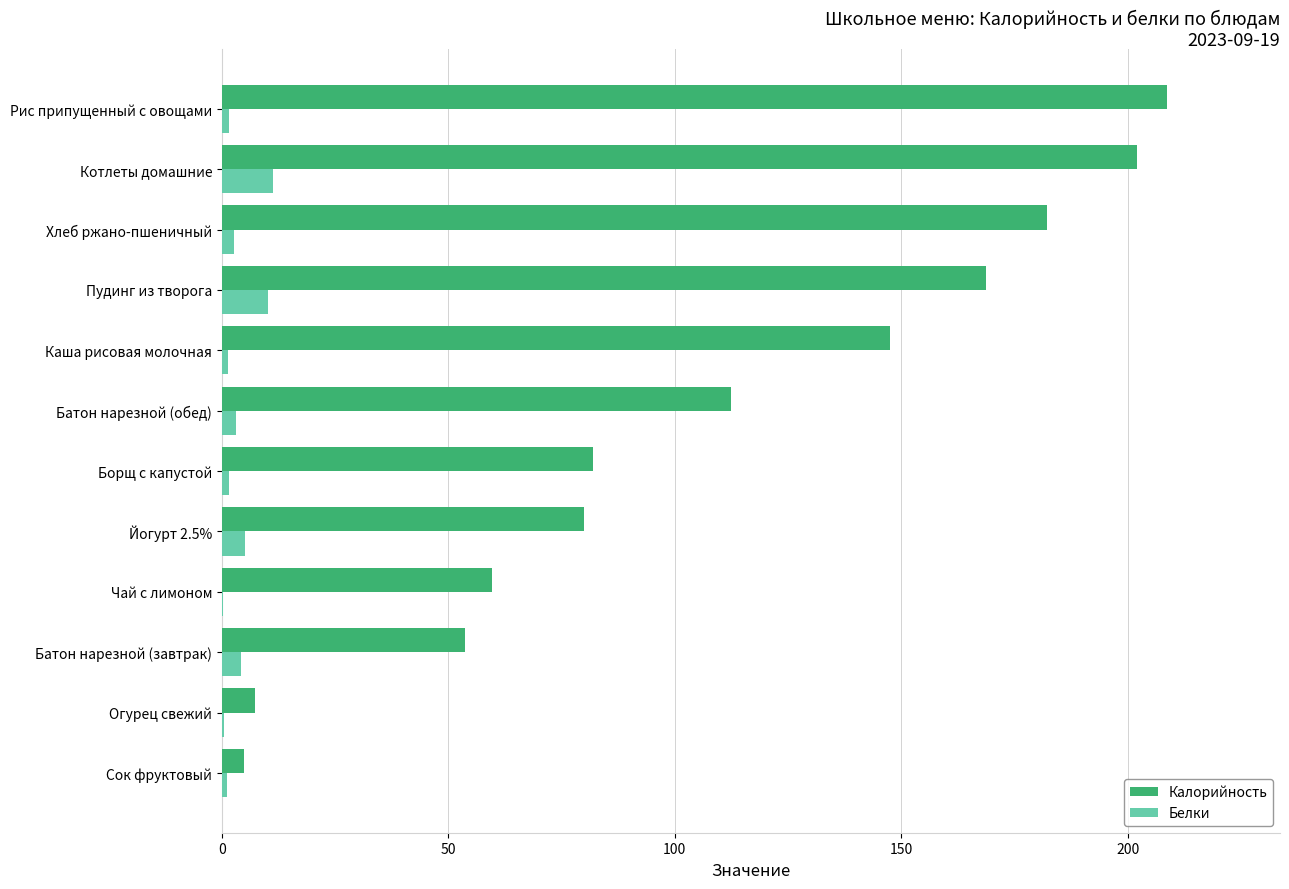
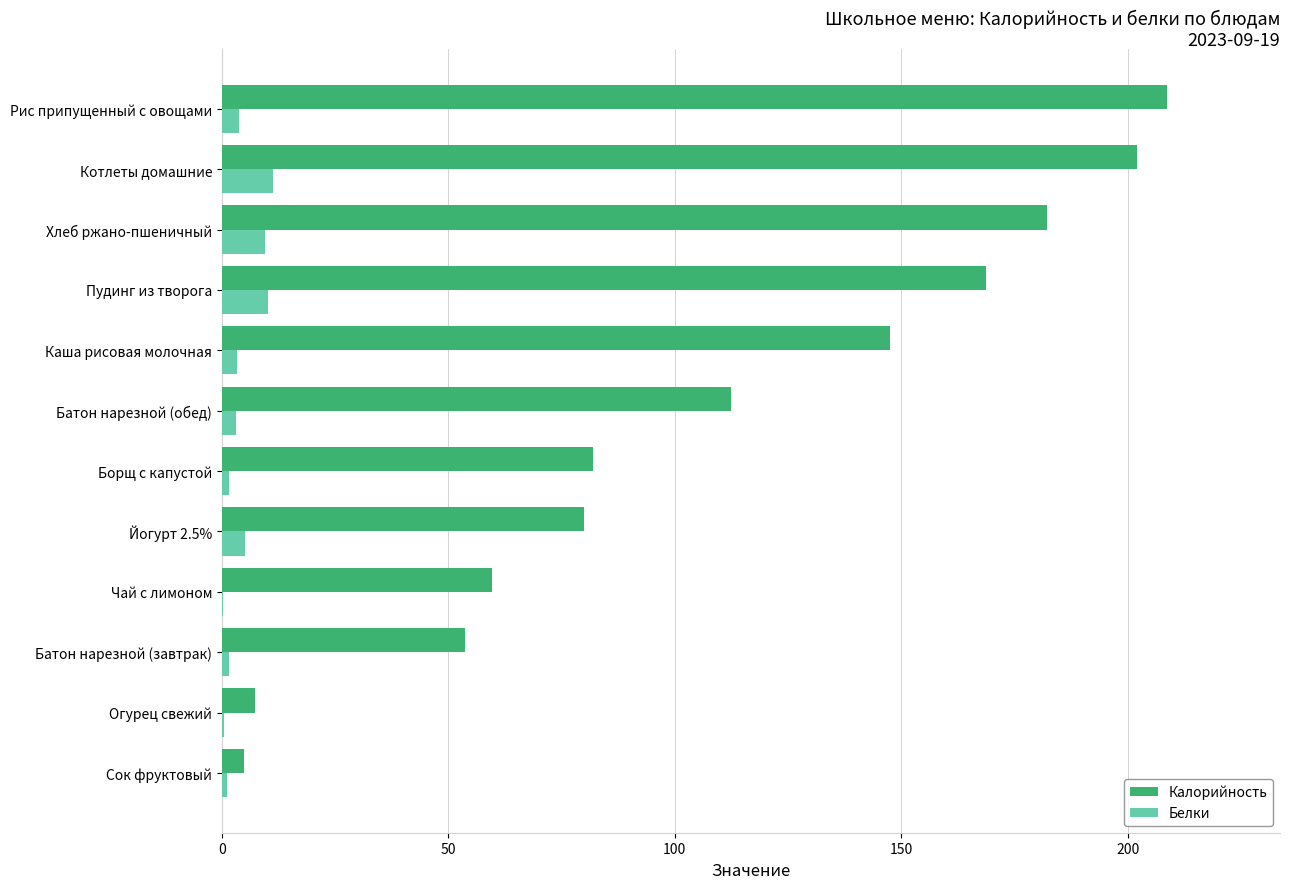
Белки, Рис припущенный с овощами: 2 -> 4
Белки, Хлеб ржано-пшеничный: 3 -> 10
Белки, Каша рисовая молочная: 1 -> 3
Белки, Батон нарезной (завтрак): 4 -> 2
